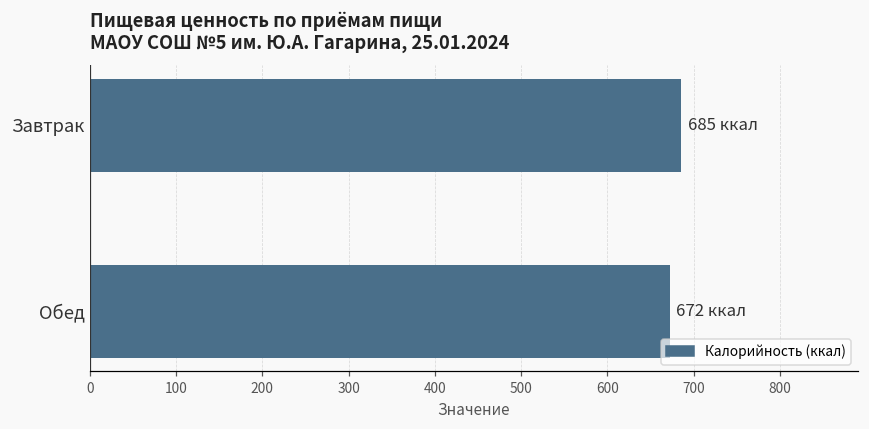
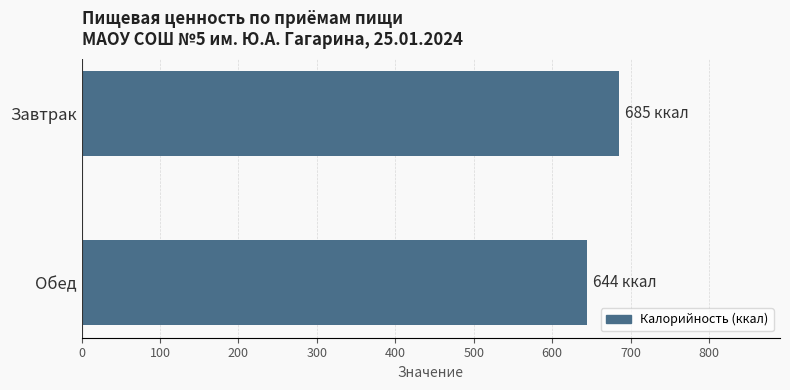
Обед: 672 -> 644
